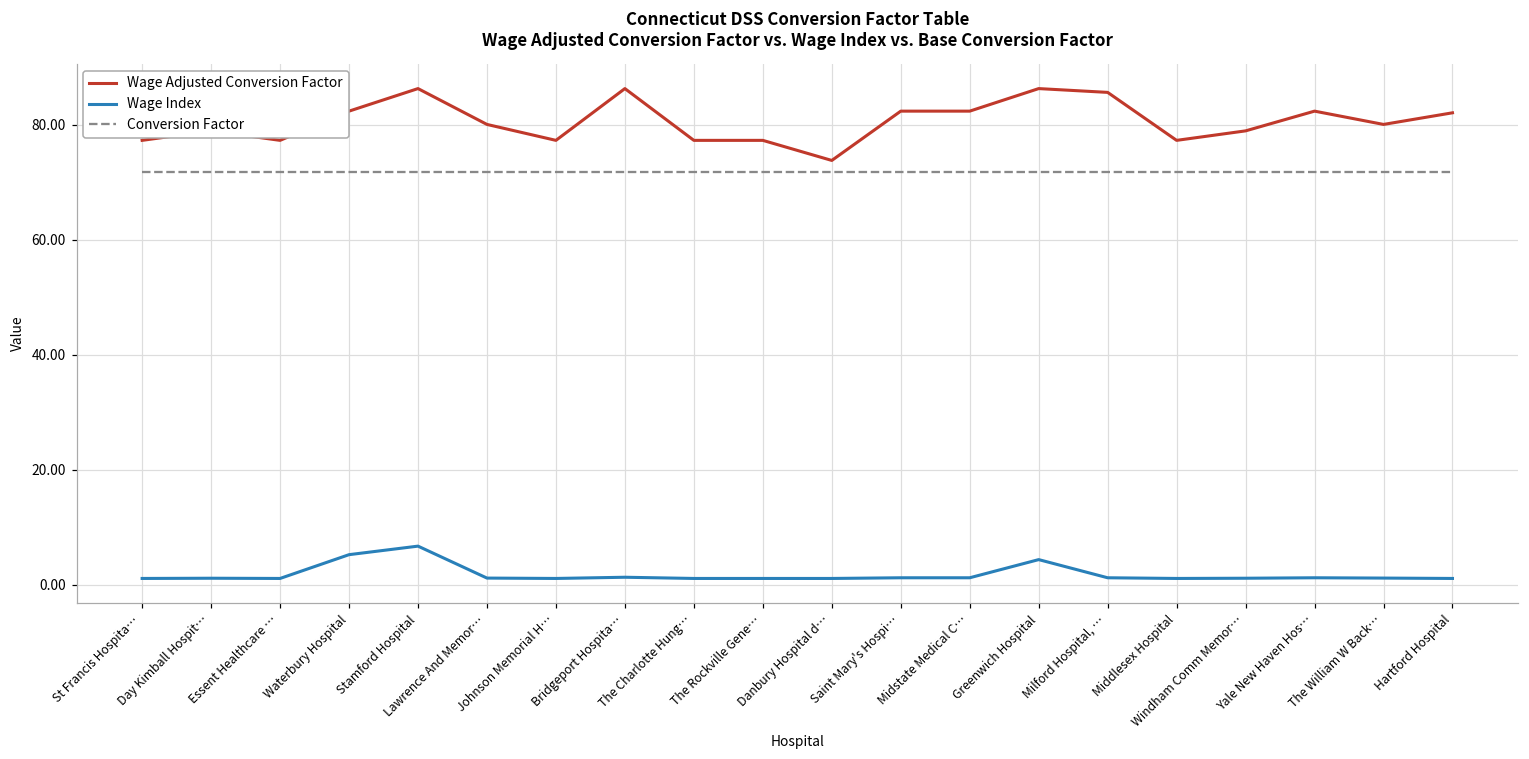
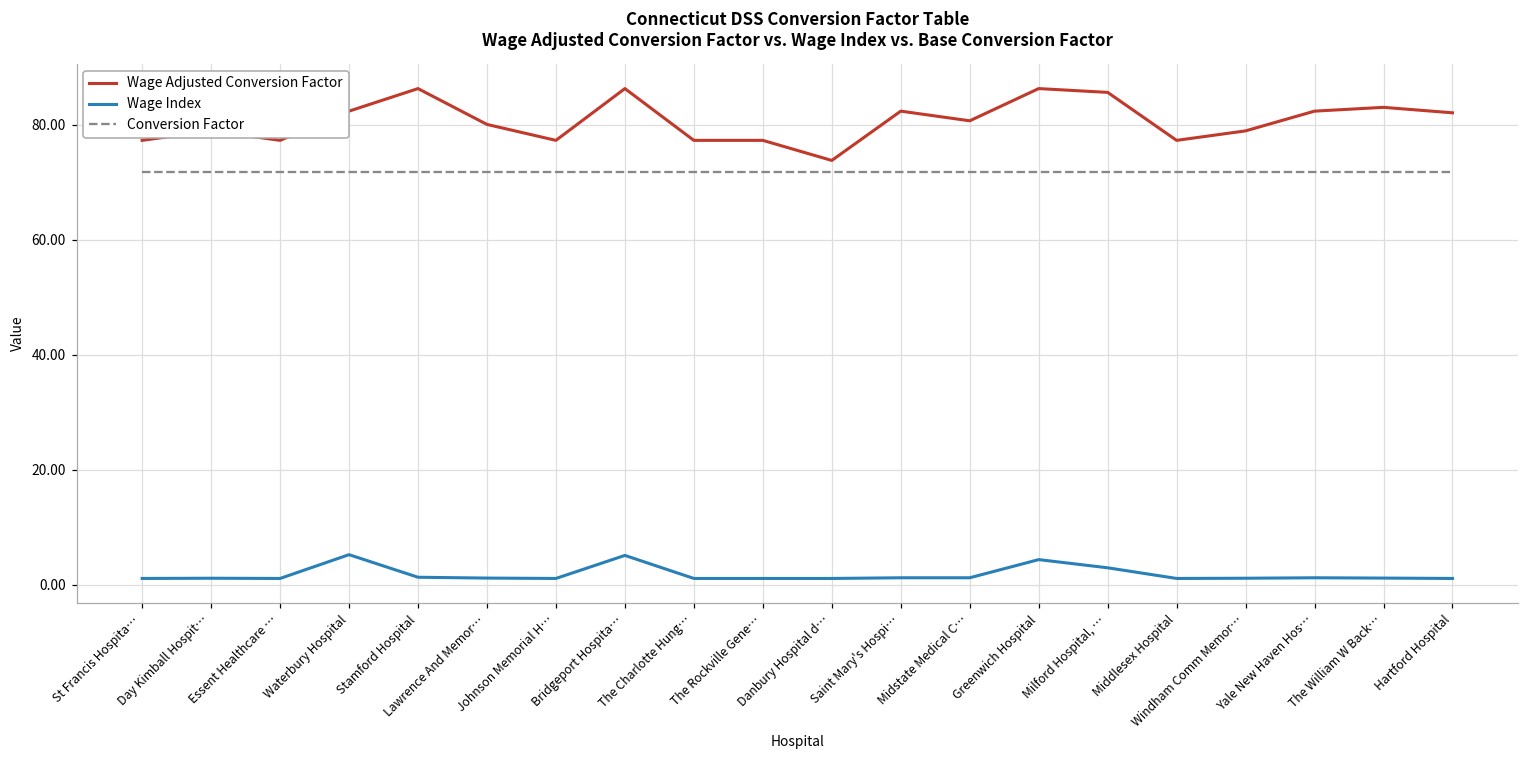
Wage Index, Stamford Hospital: 7 -> 1
Wage Index, Bridgeport Hospita…: 1 -> 5
Wage Adjusted Conversion Factor, Midstate Medical C…: 82 -> 81
Wage Index, Milford Hospital, …: 1 -> 3
Wage Adjusted Conversion Factor, The William W Back…: 80 -> 83
